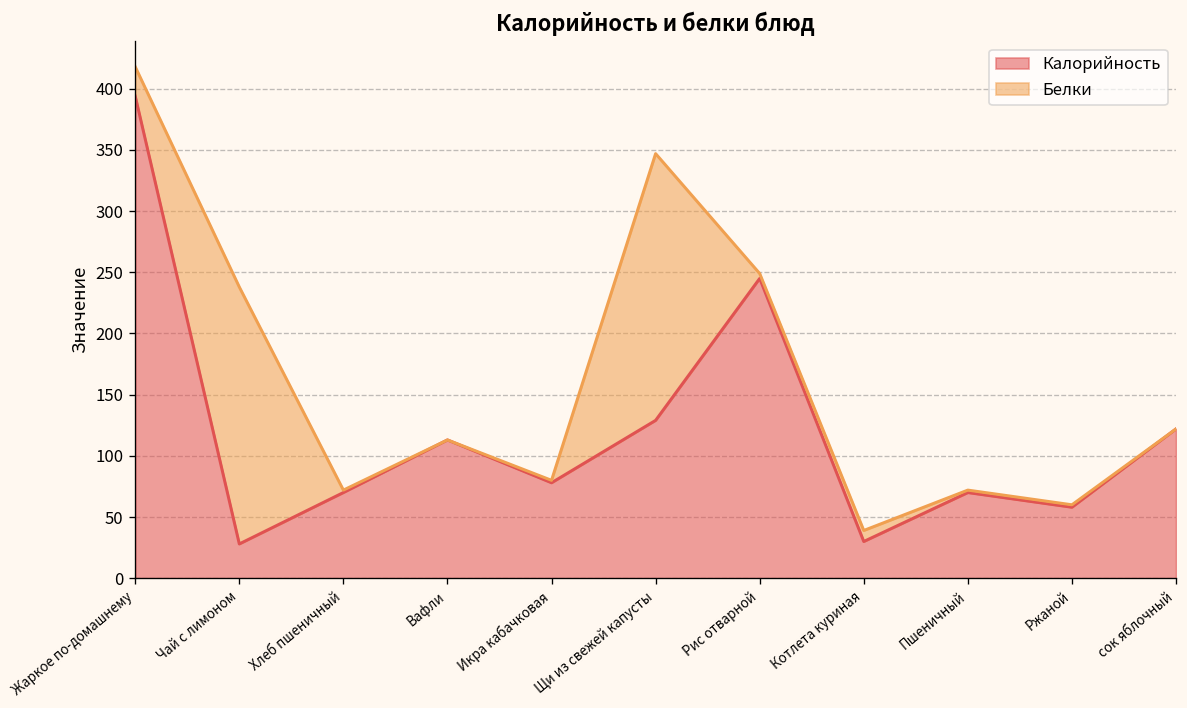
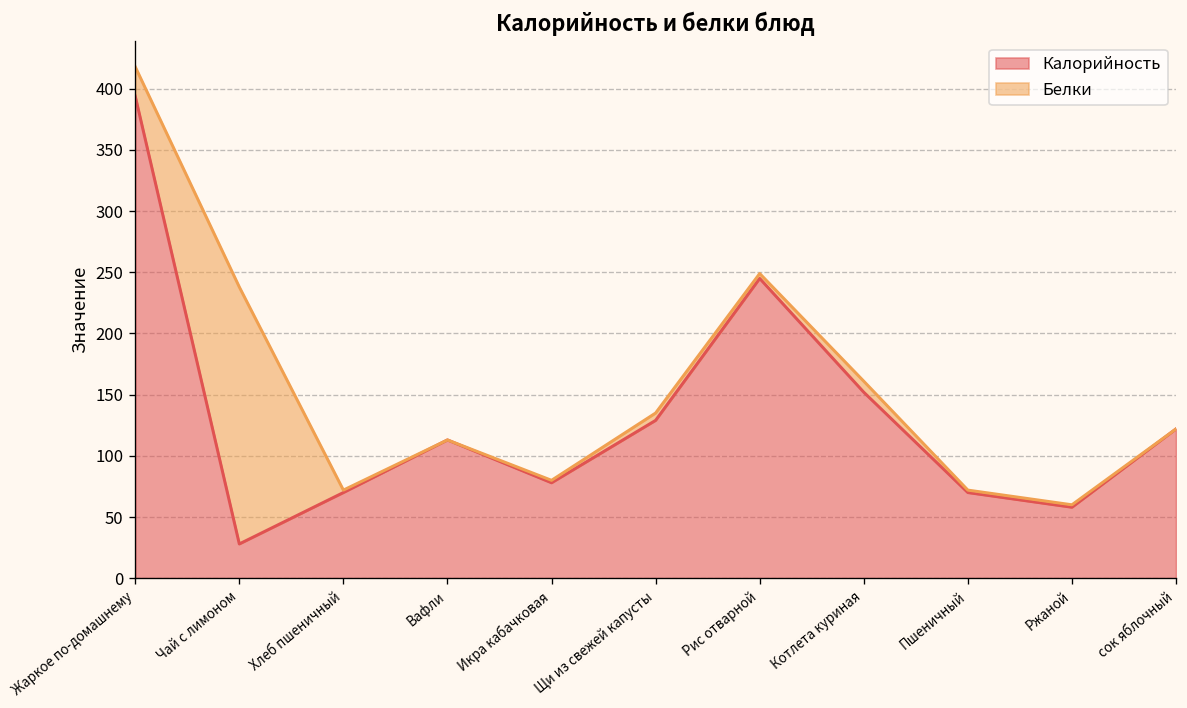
Белки, Щи из свежей капусты: 218 -> 6
Калорийность, Котлета куриная: 30 -> 152
